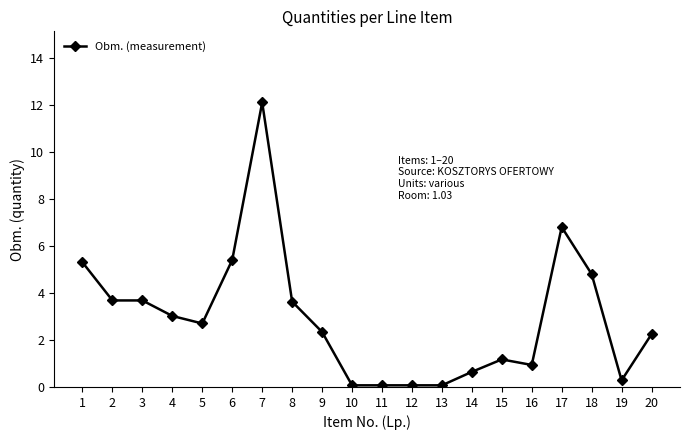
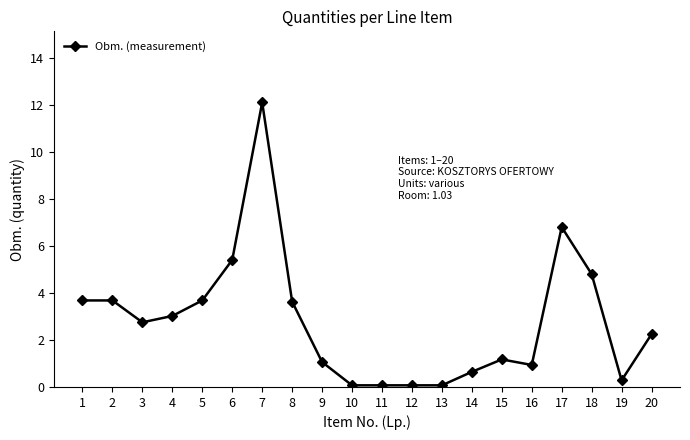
1: 5.3 -> 3.7
3: 3.7 -> 2.8
5: 2.7 -> 3.7
9: 2.3 -> 1.1
